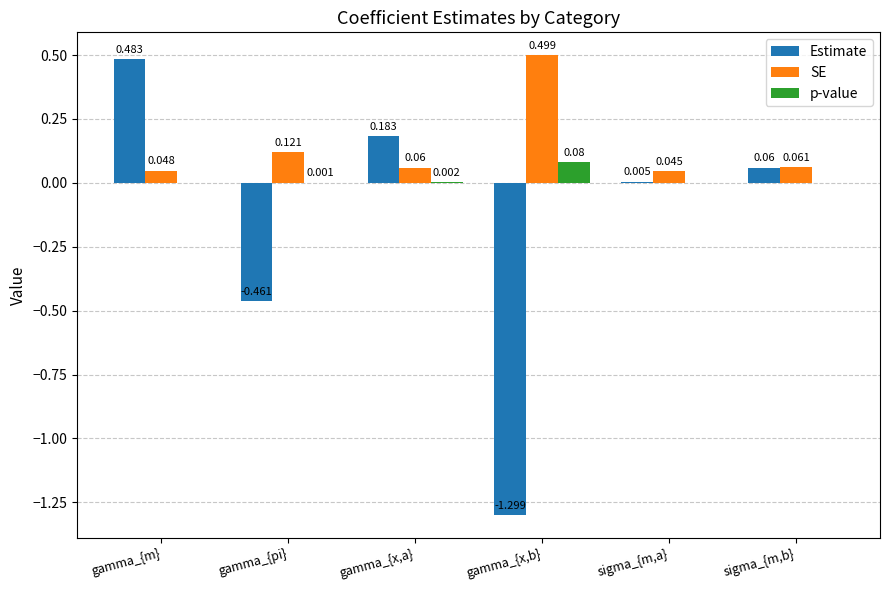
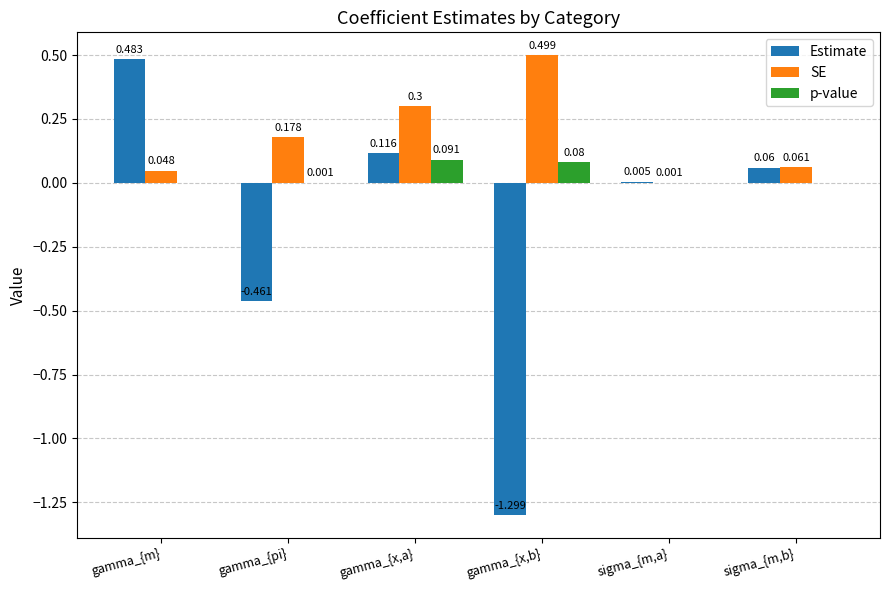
SE, gamma_{pi}: 0.121 -> 0.178
Estimate, gamma_{x,a}: 0.183 -> 0.116
SE, gamma_{x,a}: 0.06 -> 0.3
p-value, gamma_{x,a}: 0.002 -> 0.091
SE, sigma_{m,a}: 0.045 -> 0.001
